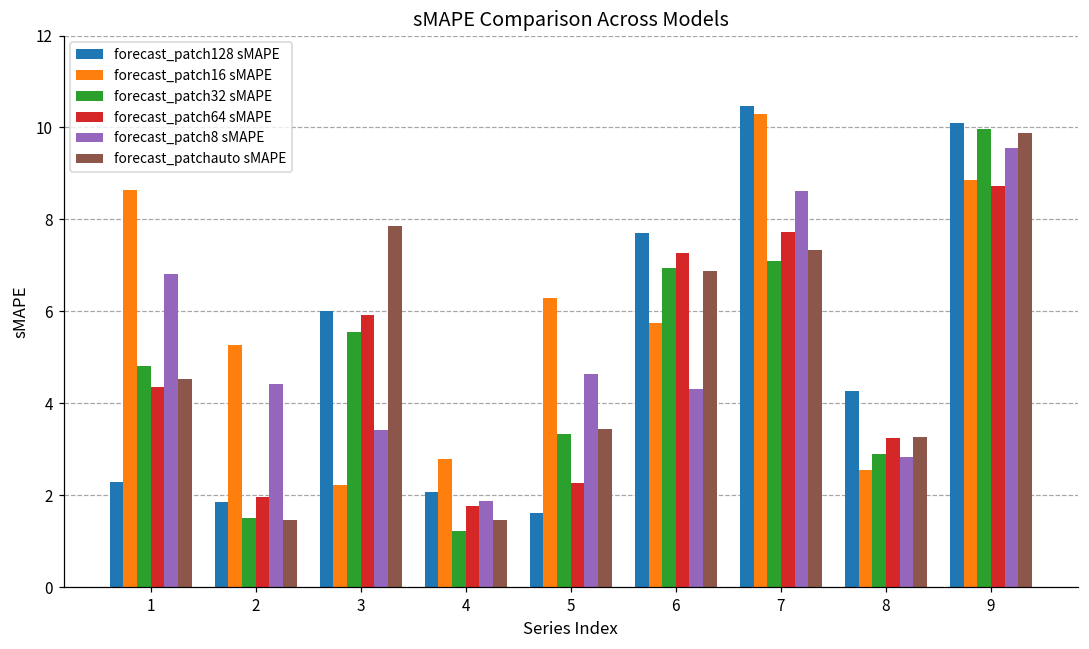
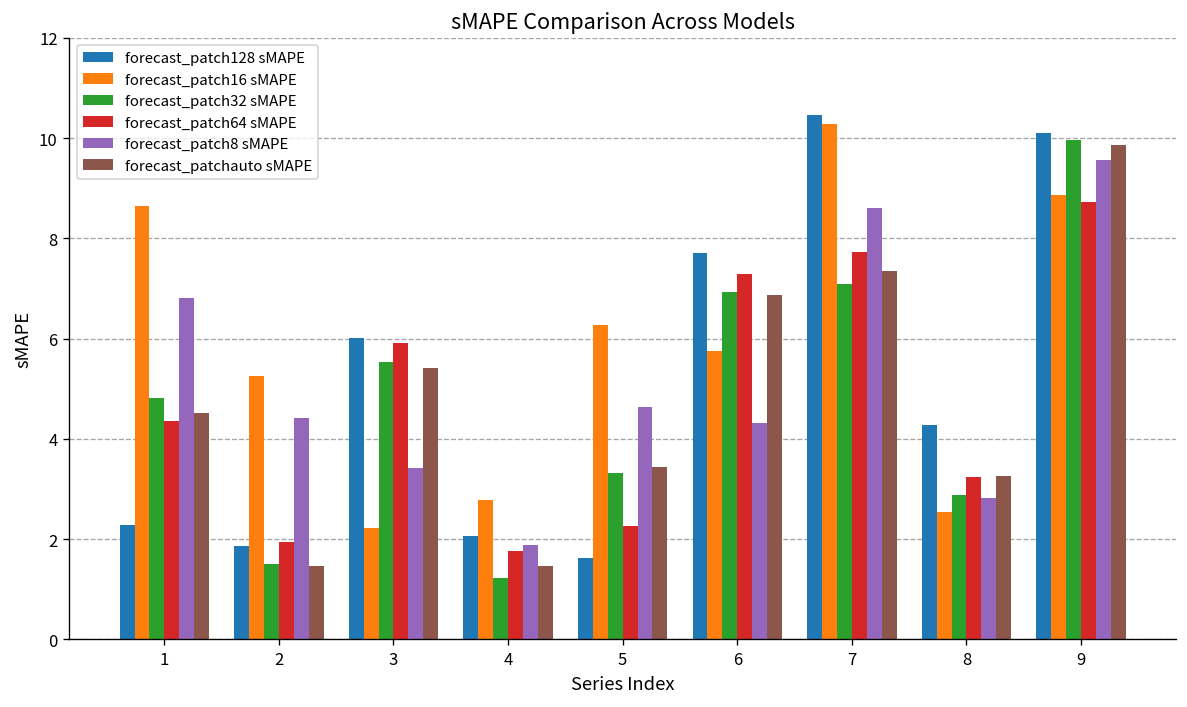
forecast_patchauto sMAPE, 3: 7.9 -> 5.4
